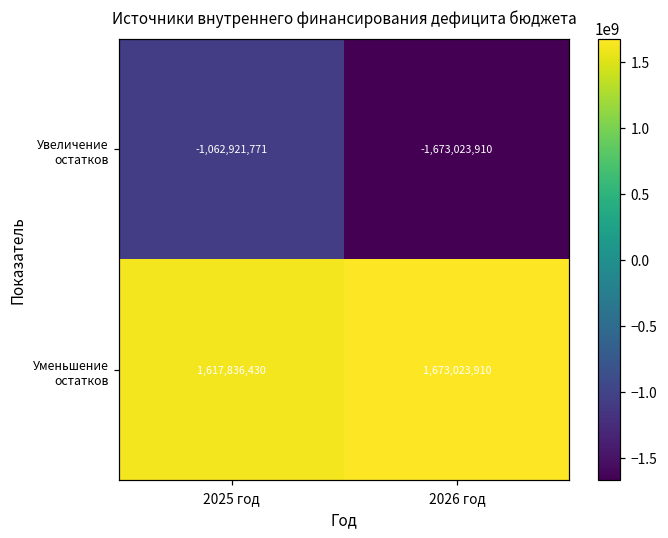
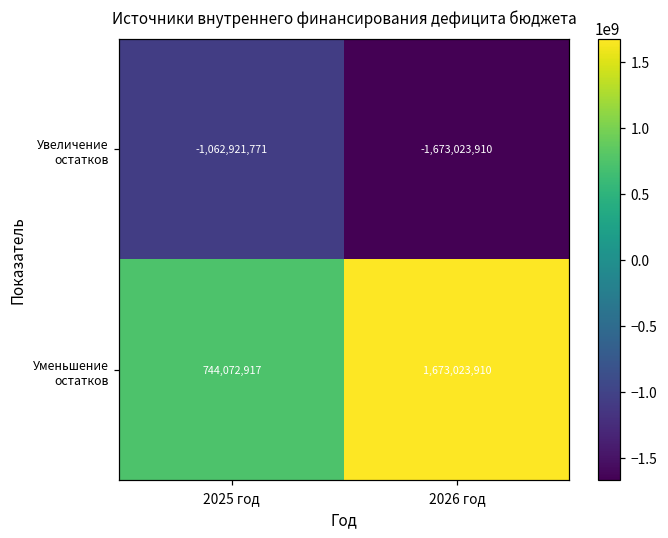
Уменьшение остатков, 2025 год: 1,617,836,430 -> 744,072,917
